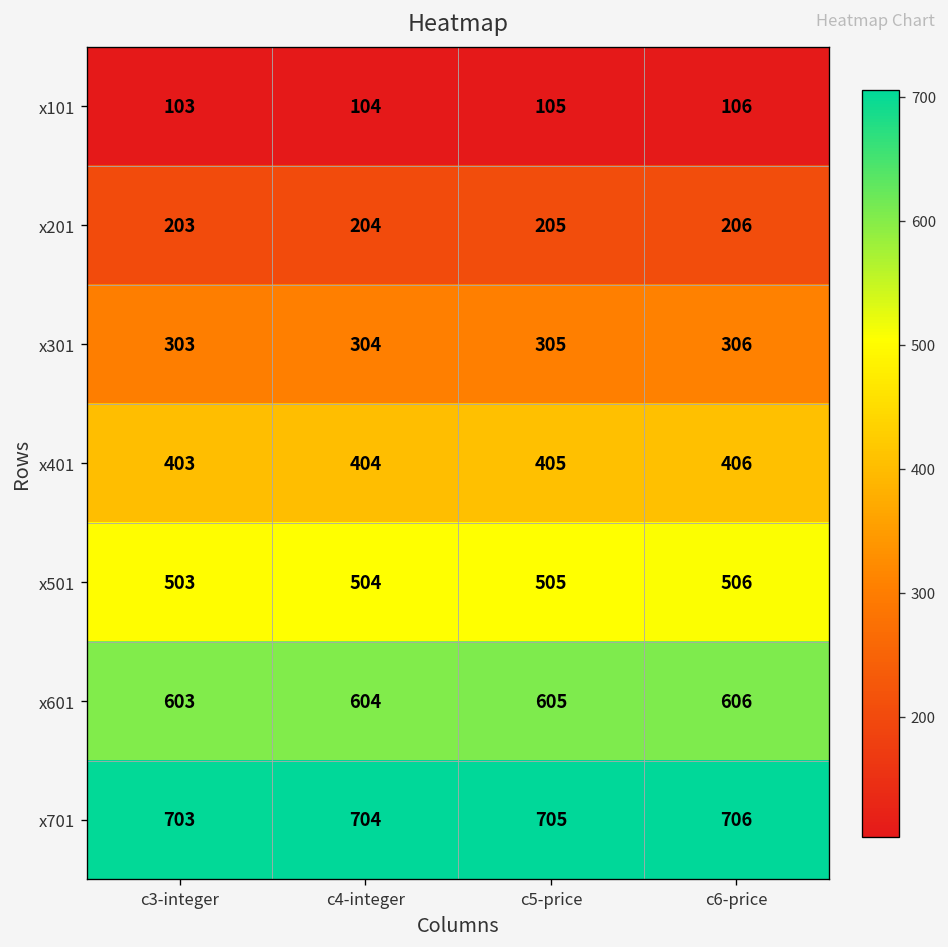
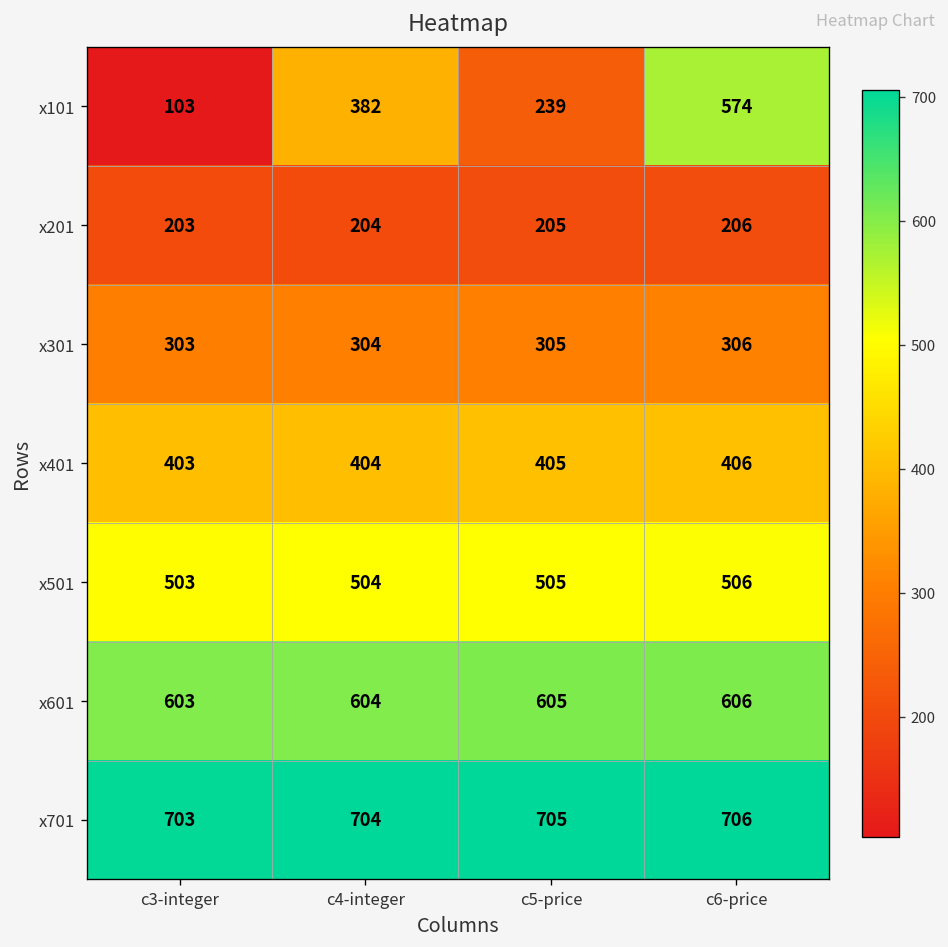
x101, c4-integer: 104 -> 382
x101, c5-price: 105 -> 239
x101, c6-price: 106 -> 574
